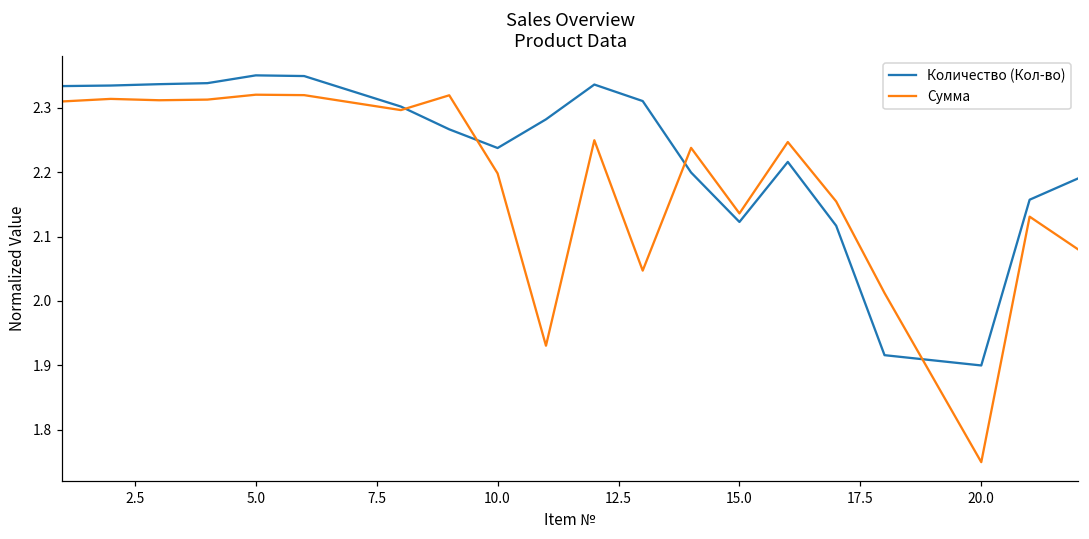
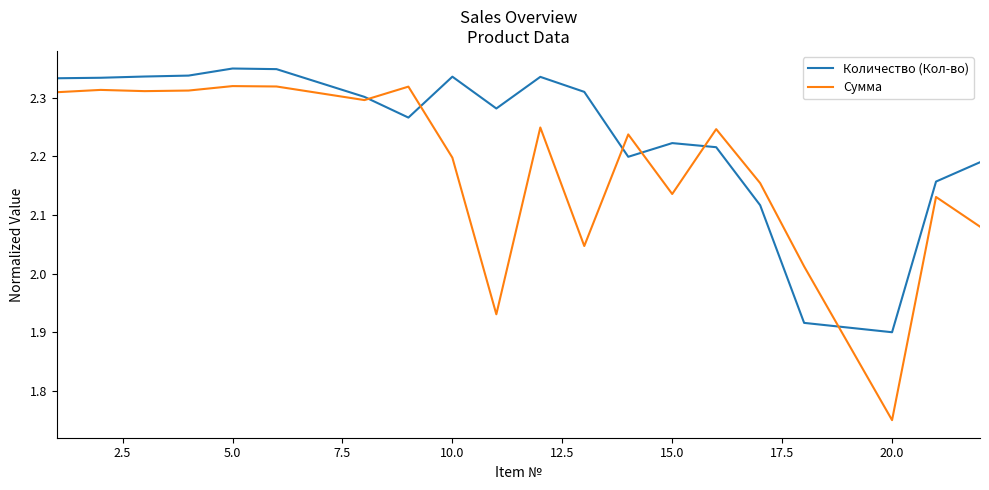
Количество (Кол-во), 10.0: 2.24 -> 2.34
Количество (Кол-во), 15.0: 2.12 -> 2.22
